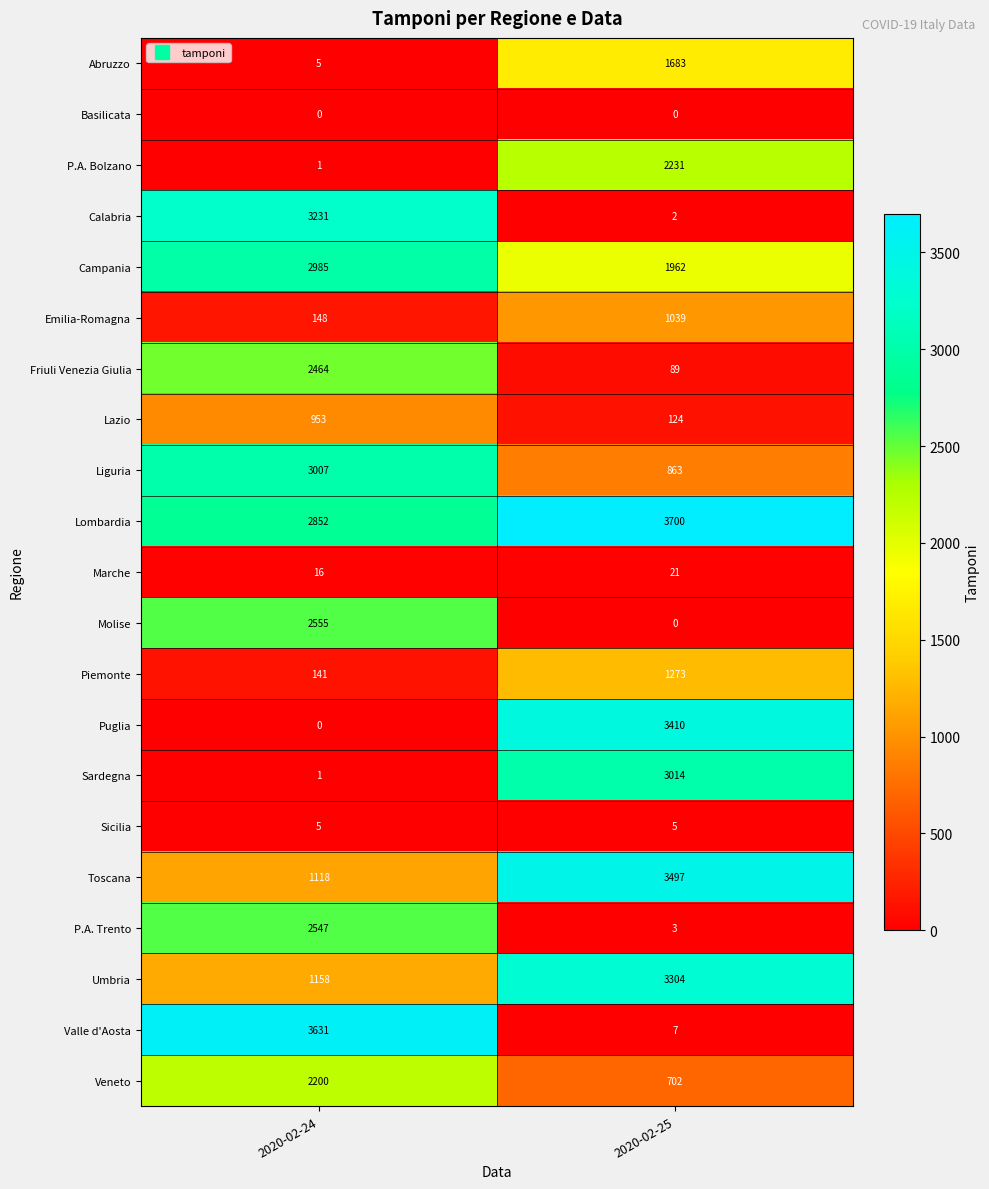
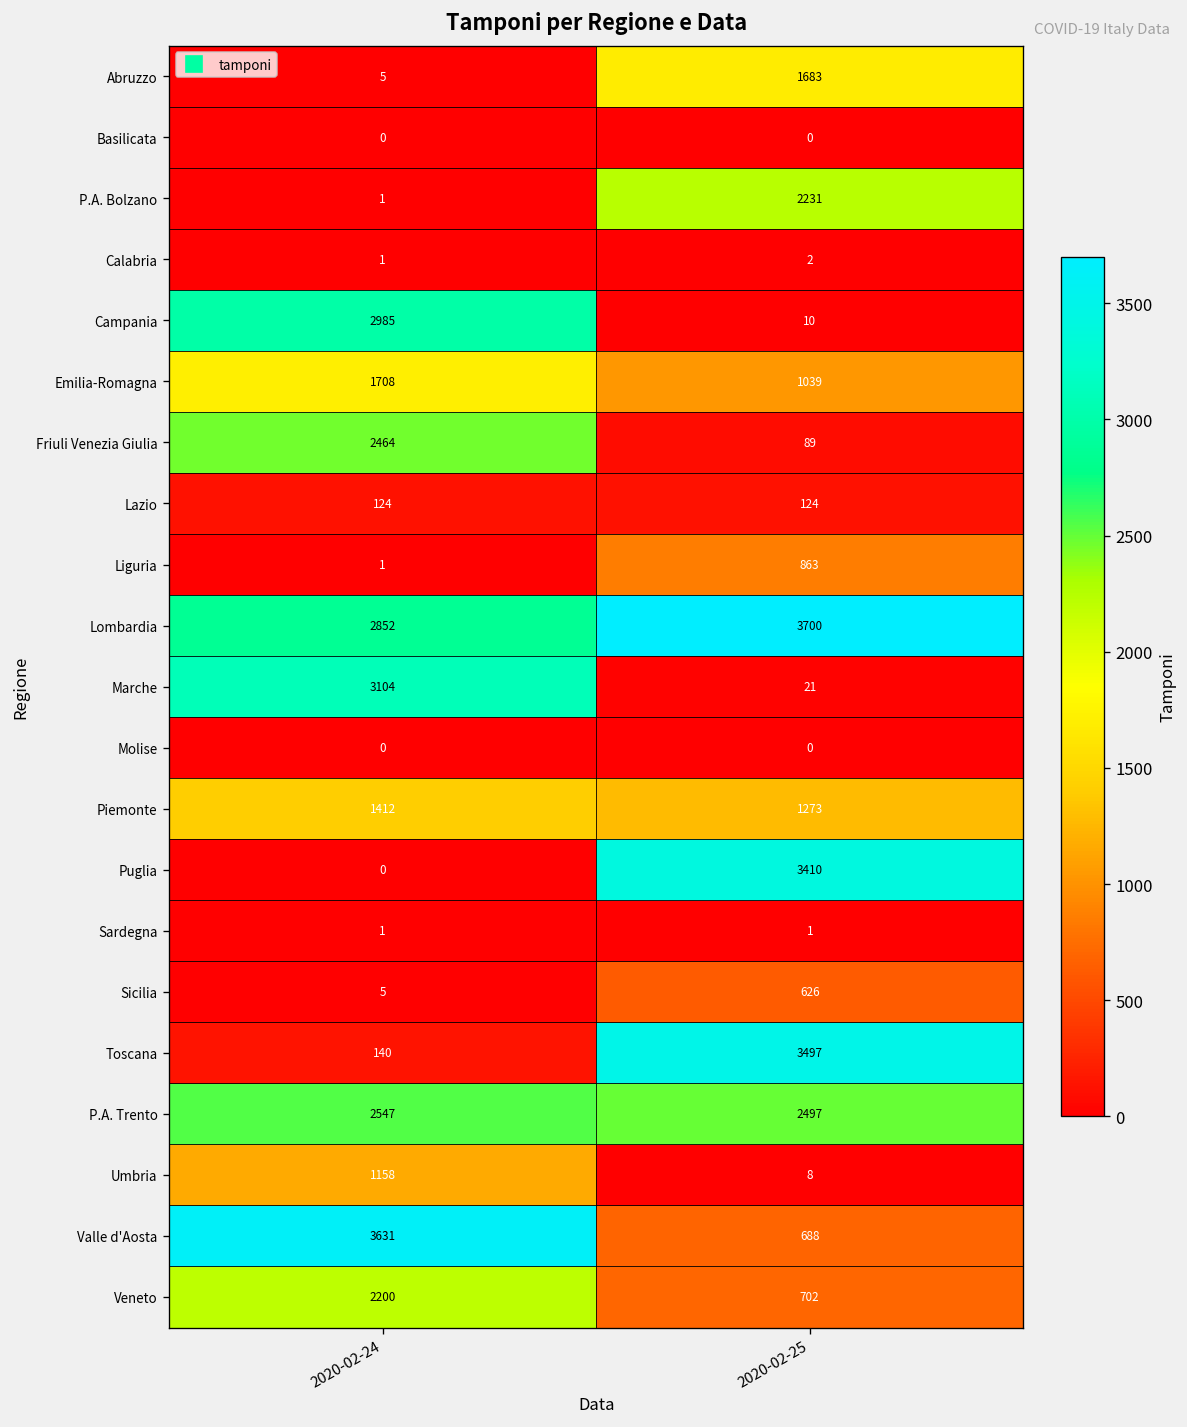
Calabria, 2020-02-24: 3231 -> 1
Campania, 2020-02-25: 1962 -> 10
Emilia-Romagna, 2020-02-24: 148 -> 1708
Lazio, 2020-02-24: 953 -> 124
Liguria, 2020-02-24: 3007 -> 1
Marche, 2020-02-24: 16 -> 3104
Molise, 2020-02-24: 2555 -> 0
Piemonte, 2020-02-24: 141 -> 1412
Sardegna, 2020-02-25: 3014 -> 1
Sicilia, 2020-02-25: 5 -> 626
Toscana, 2020-02-24: 1118 -> 140
P.A. Trento, 2020-02-25: 3 -> 2497
Umbria, 2020-02-25: 3304 -> 8
Valle d'Aosta, 2020-02-25: 7 -> 688
